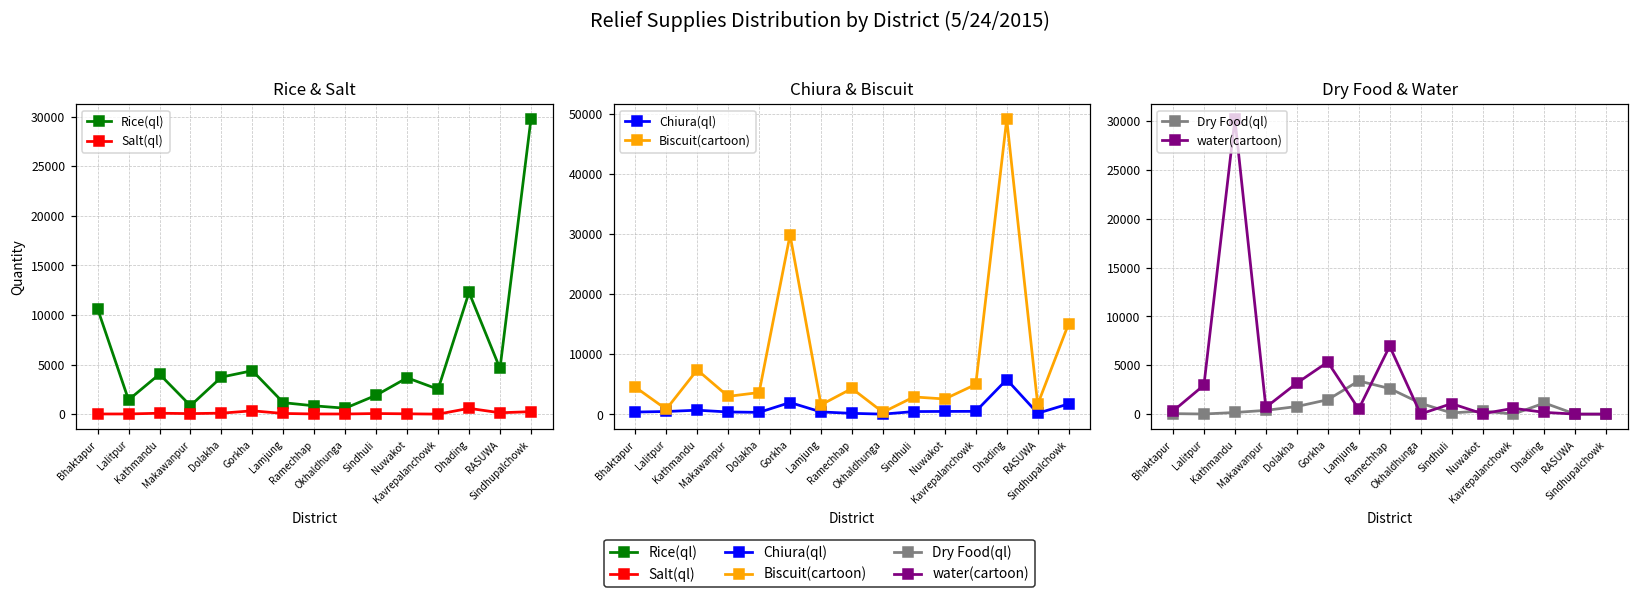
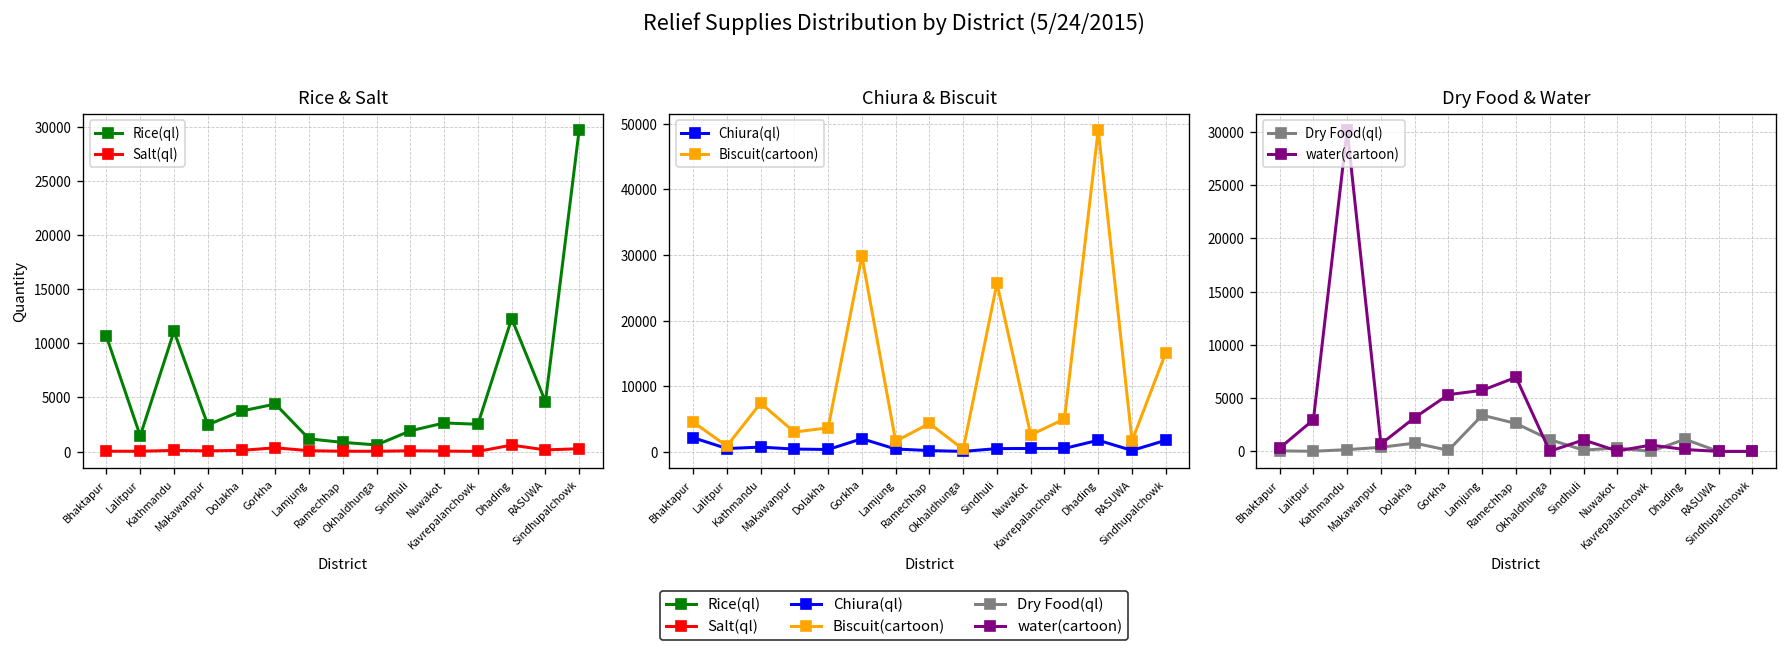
Rice & Salt, Rice(ql), Kathmandu: 4000 -> 11000
Rice & Salt, Rice(ql), Makawanpur: 1000 -> 2000
Rice & Salt, Rice(ql), Nuwakot: 4000 -> 3000
Chiura & Biscuit, Chiura(ql), Bhaktapur: 0 -> 2000
Chiura & Biscuit, Biscuit(cartoon), Sindhuli: 3000 -> 26000
Chiura & Biscuit, Chiura(ql), Dhading: 6000 -> 2000
Dry Food & Water, Dry Food(ql), Gorkha: 1000 -> 0
Dry Food & Water, water(cartoon), Lamjung: 1000 -> 6000
